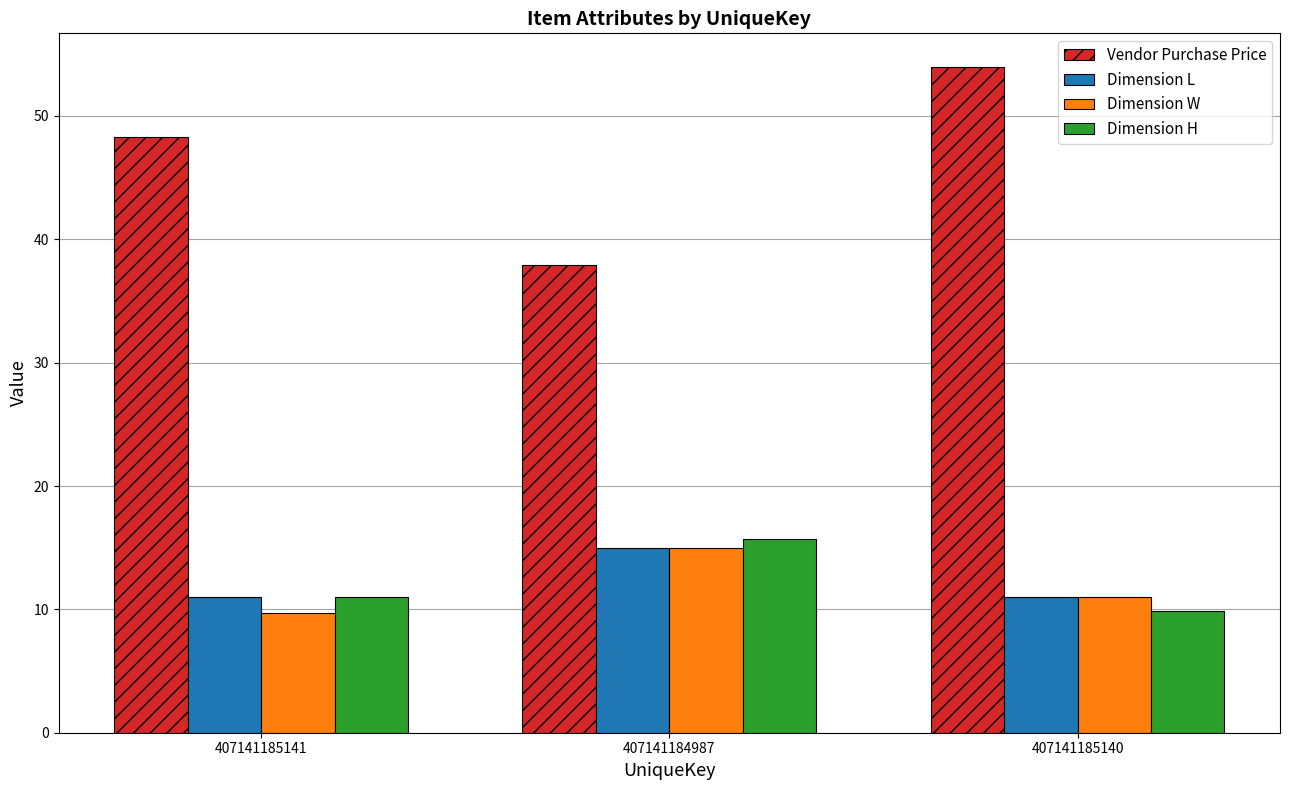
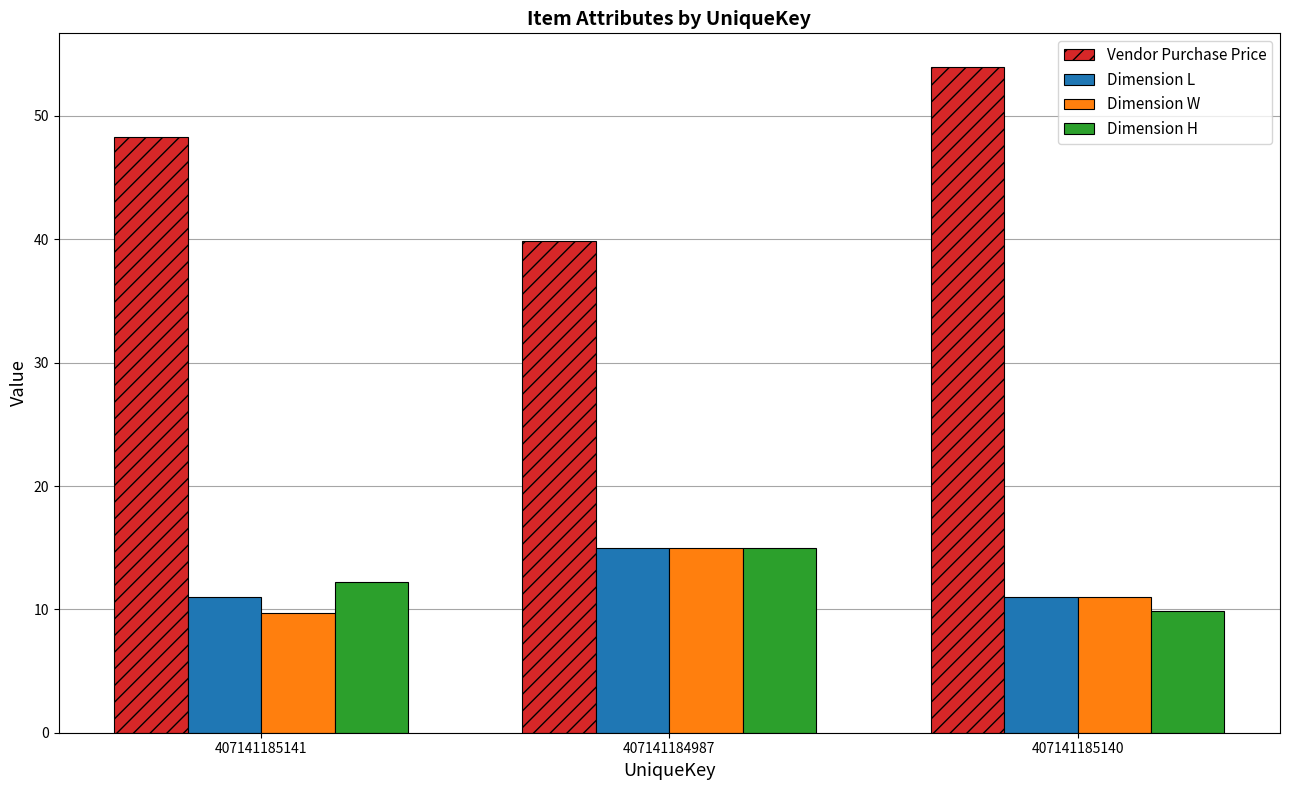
Dimension H, 407141185141: 11.0 -> 12.2
Vendor Purchase Price, 407141184987: 37.9 -> 39.9
Dimension H, 407141184987: 15.7 -> 15.0
